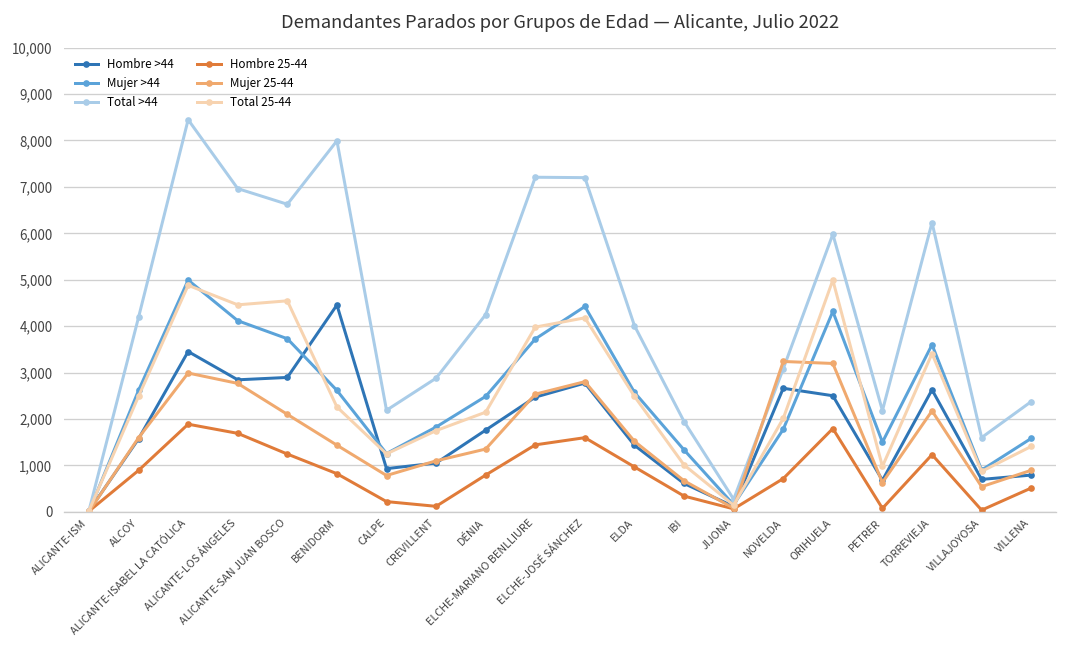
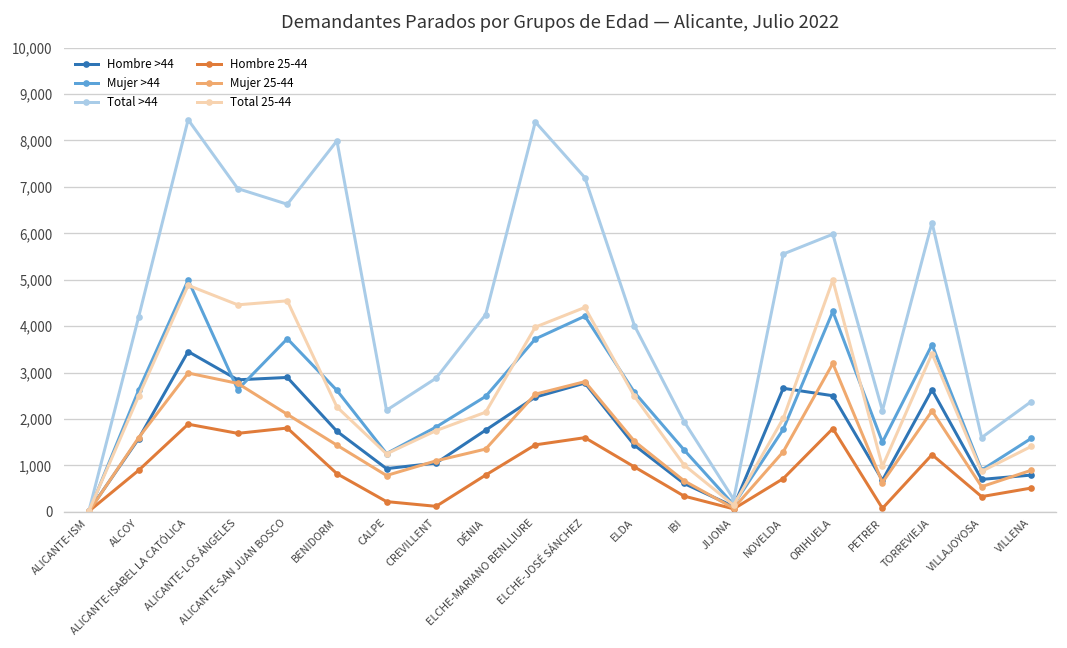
Mujer >44, ALICANTE-LOS ÁNGELES: 4,100 -> 2,600
Hombre 25-44, ALICANTE-SAN JUAN BOSCO: 1,200 -> 1,800
Hombre >44, BENIDORM: 4,500 -> 1,700
Total >44, ELCHE-MARIANO BENLLIURE: 7,200 -> 8,400
Mujer >44, ELCHE-JOSÉ SÁNCHEZ: 4,400 -> 4,200
Total 25-44, ELCHE-JOSÉ SÁNCHEZ: 4,200 -> 4,400
Total >44, NOVELDA: 3,100 -> 5,600
Mujer 25-44, NOVELDA: 3,200 -> 1,300
Hombre 25-44, VILLAJOYOSA: 0 -> 300
